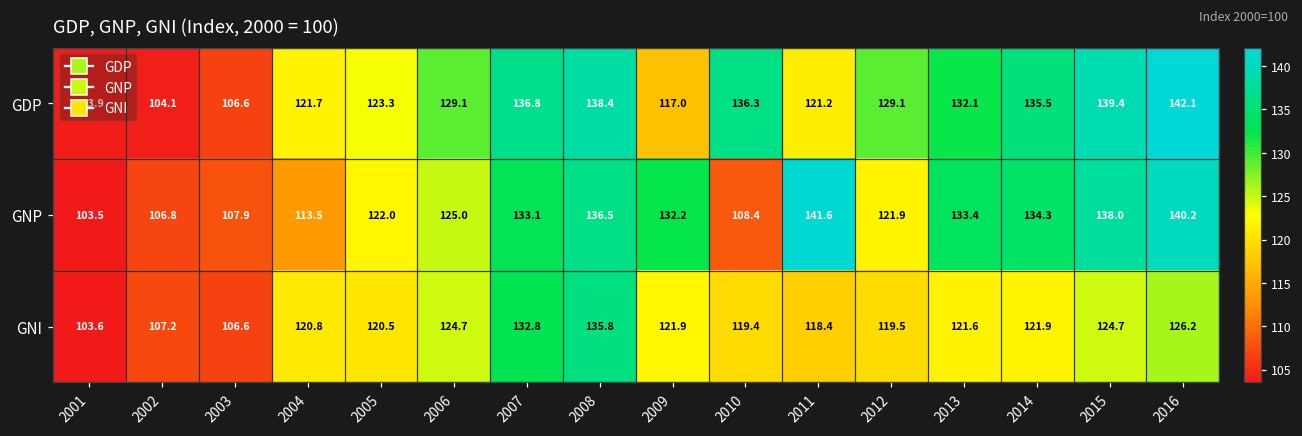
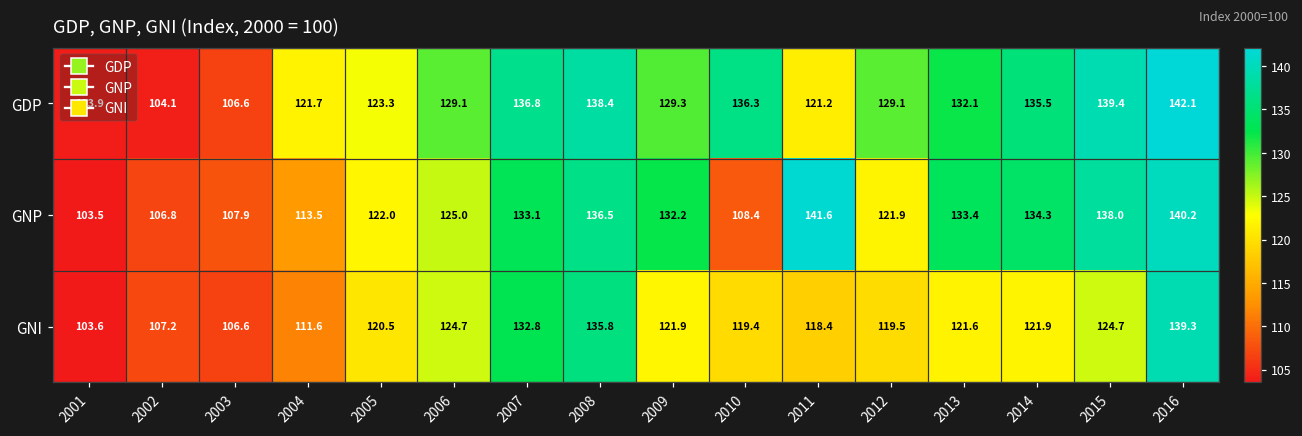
GDP, 2009: 117.0 -> 129.3
GNI, 2004: 120.8 -> 111.6
GNI, 2016: 126.2 -> 139.3
